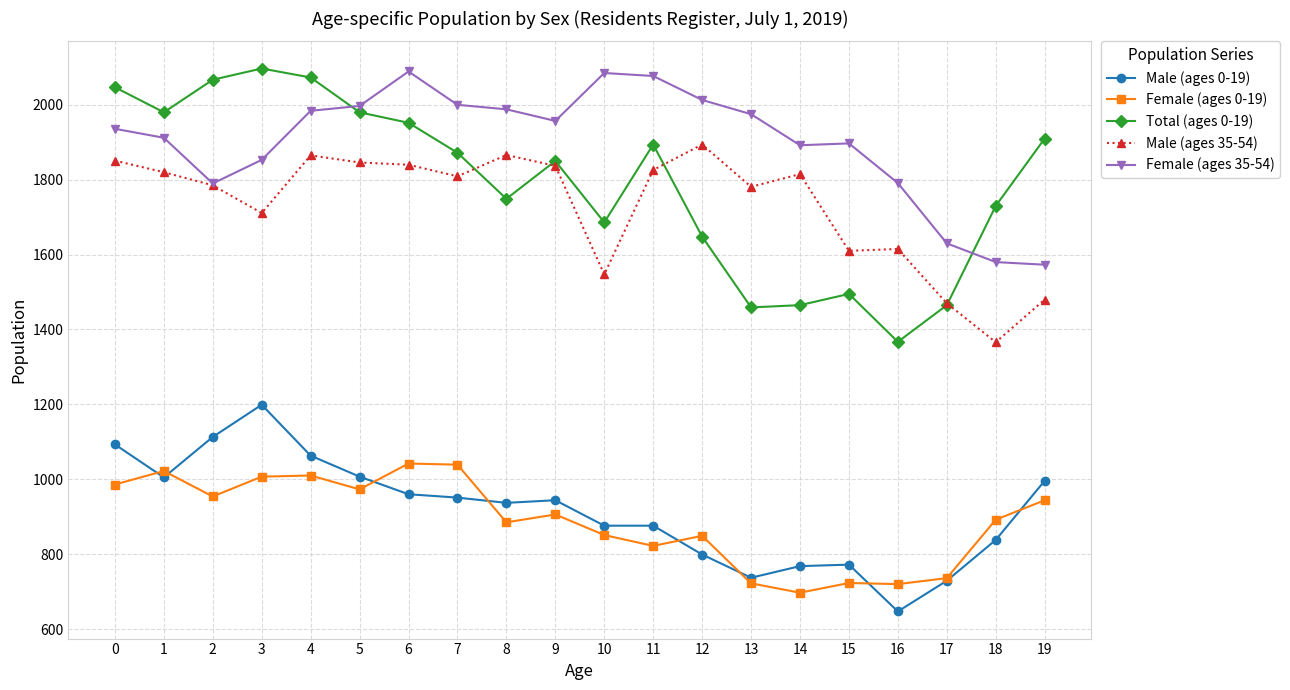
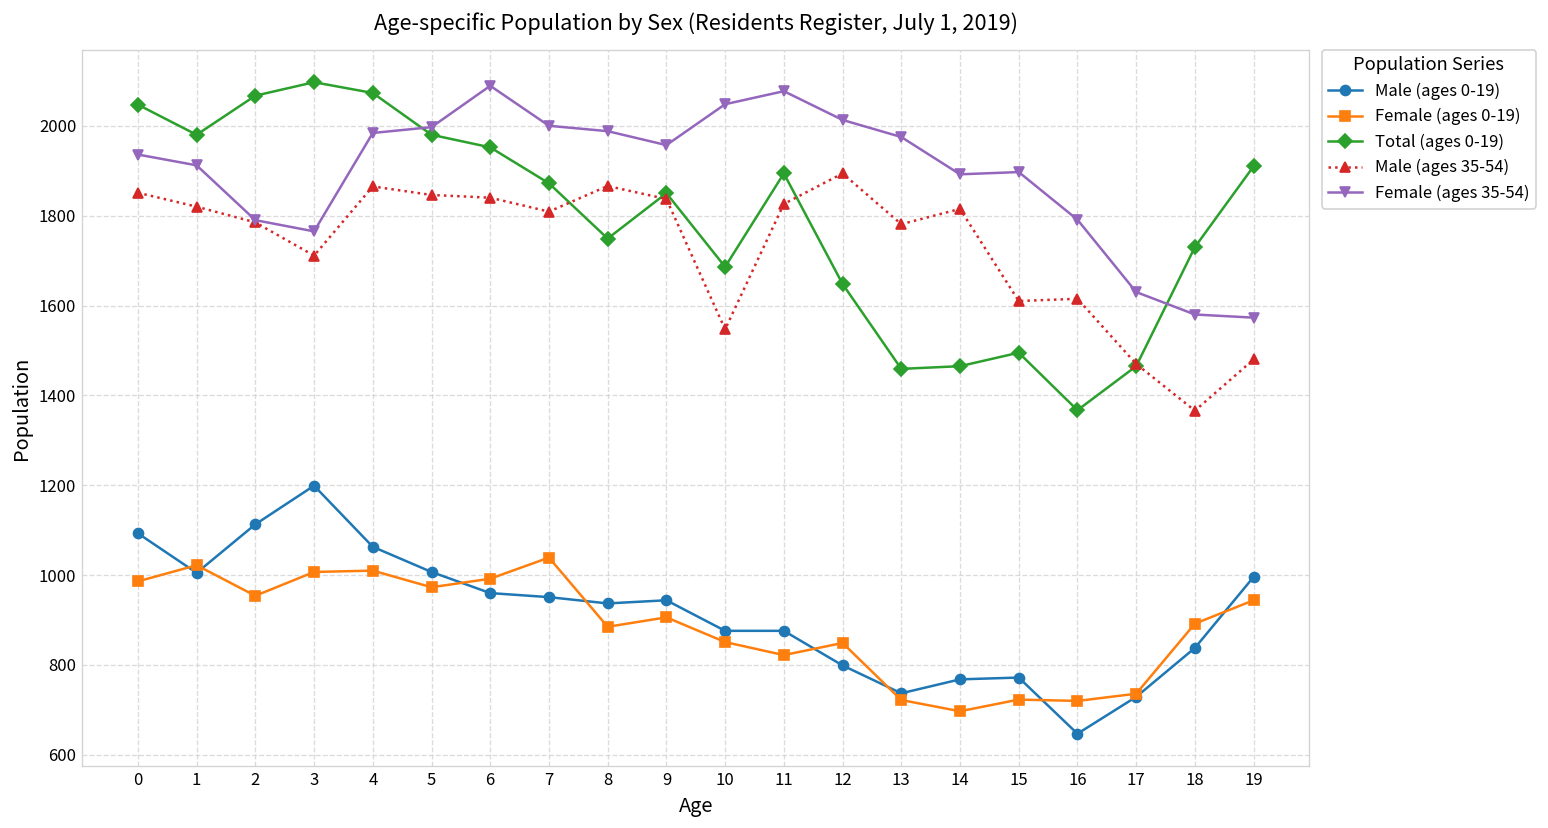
Female (ages 35-54), 3: 1850 -> 1770
Female (ages 0-19), 6: 1040 -> 990
Female (ages 35-54), 10: 2090 -> 2050
